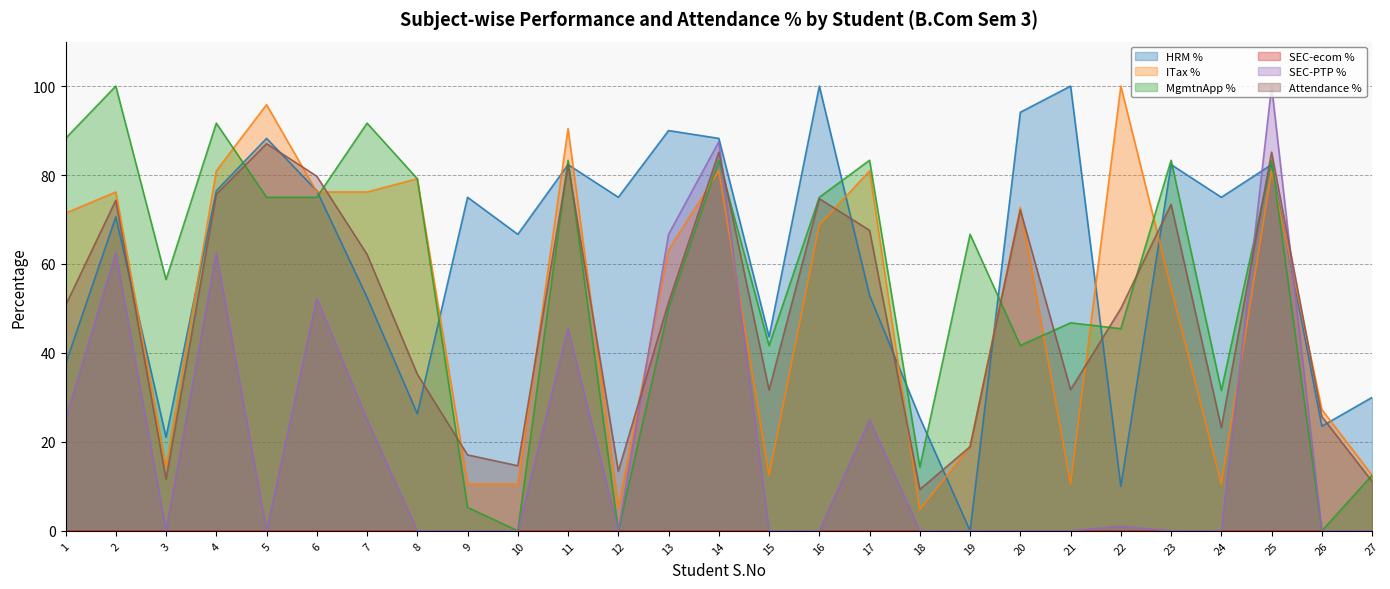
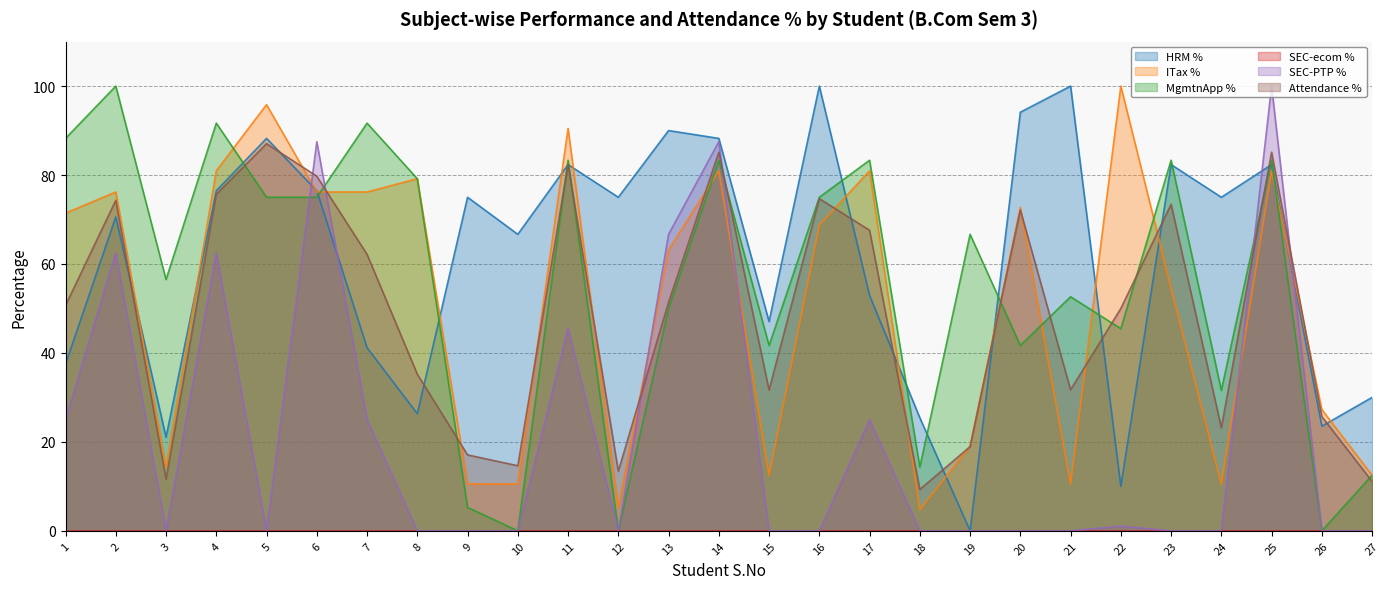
SEC-PTP %, 6: 52 -> 88
HRM %, 7: 52 -> 41
HRM %, 15: 44 -> 47
MgmtnApp %, 21: 47 -> 53
